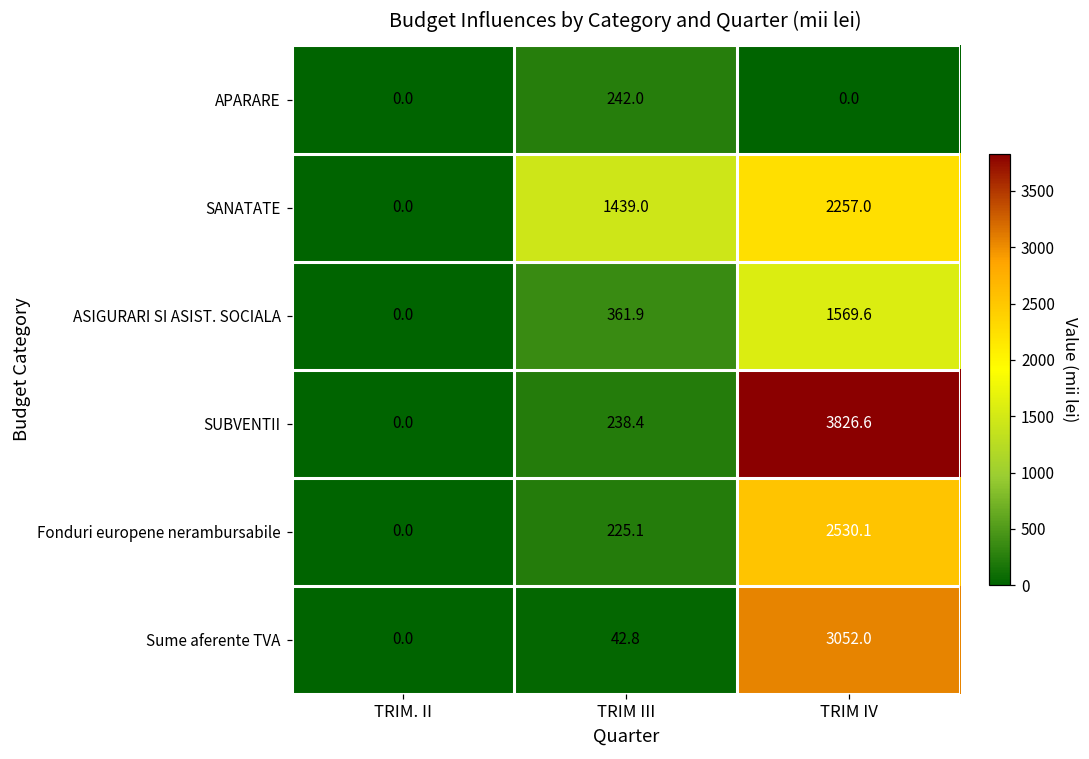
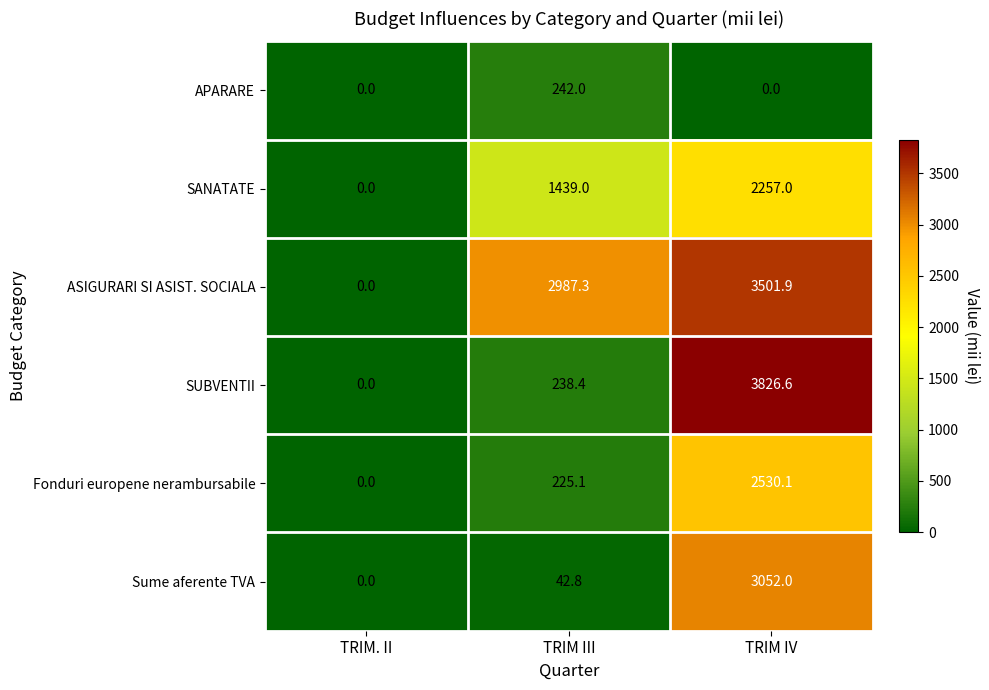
ASIGURARI SI ASIST. SOCIALA, TRIM III: 361.9 -> 2987.3
ASIGURARI SI ASIST. SOCIALA, TRIM IV: 1569.6 -> 3501.9
